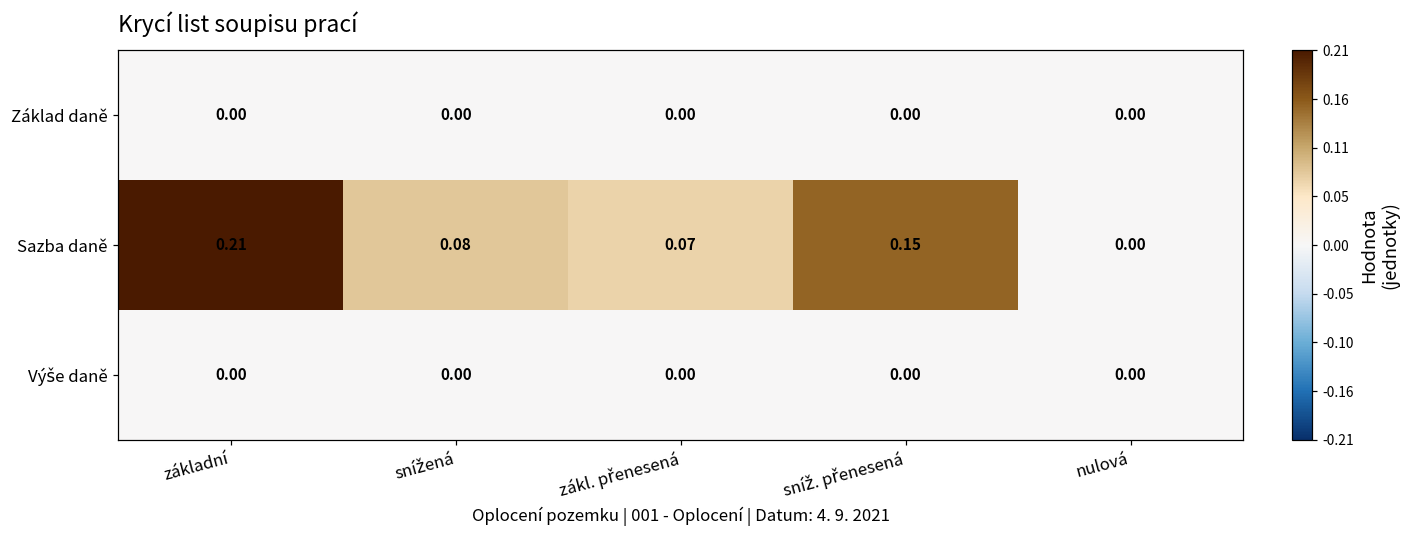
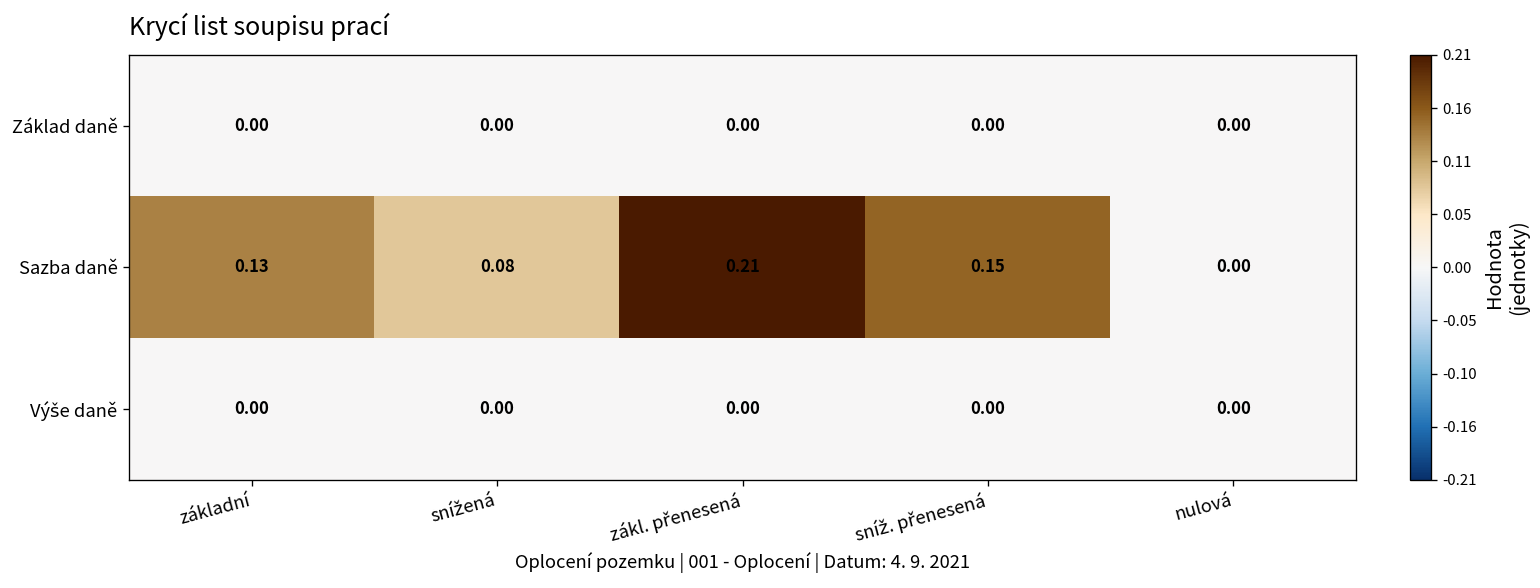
Sazba daně, základní: 0.21 -> 0.13
Sazba daně, zákl. přenesená: 0.07 -> 0.21
